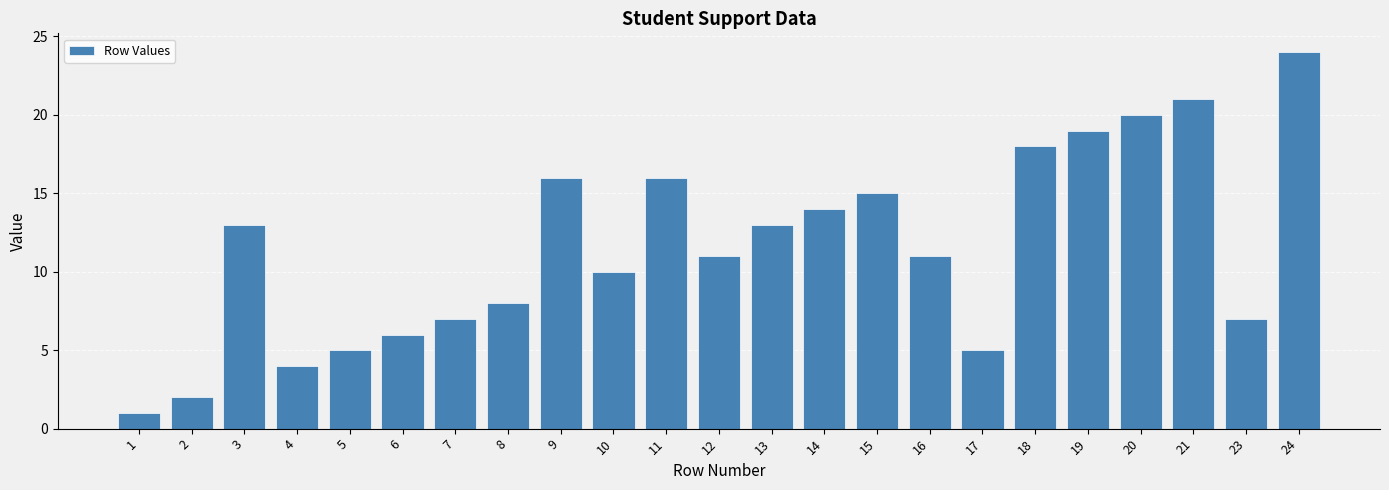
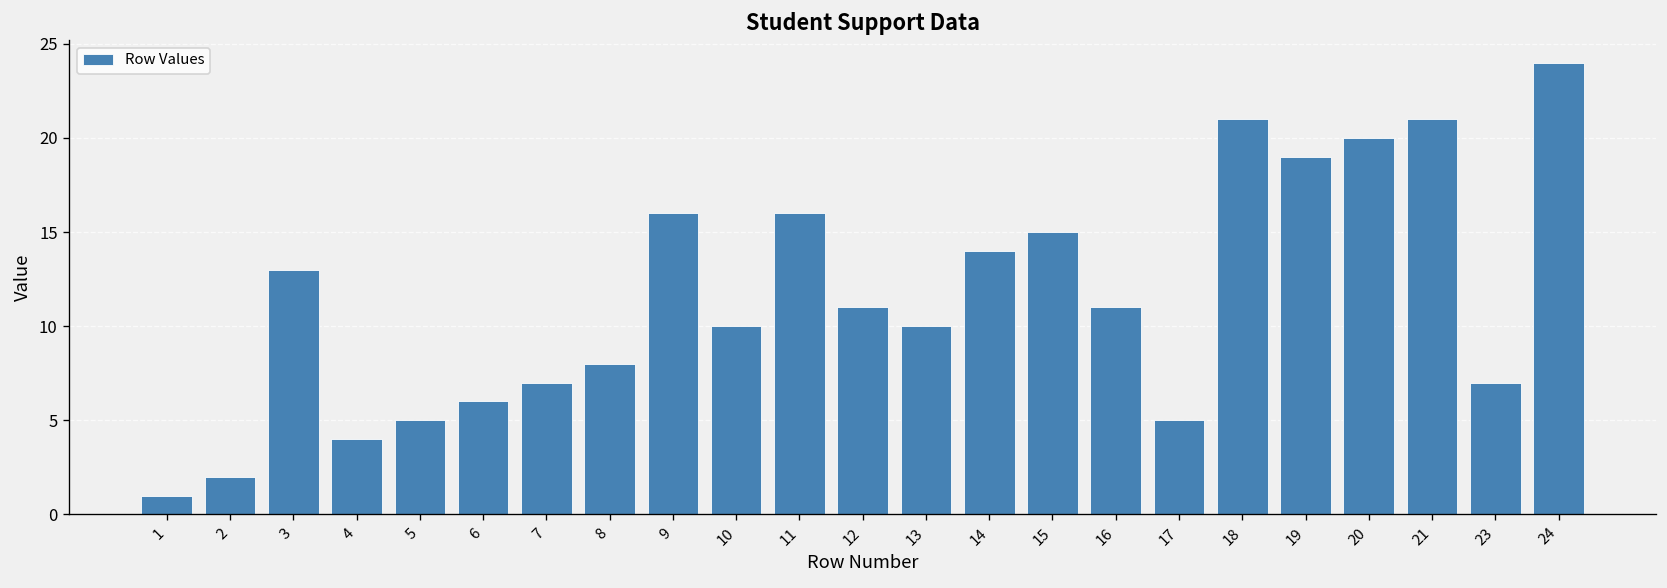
13: 13 -> 10
18: 18 -> 21
